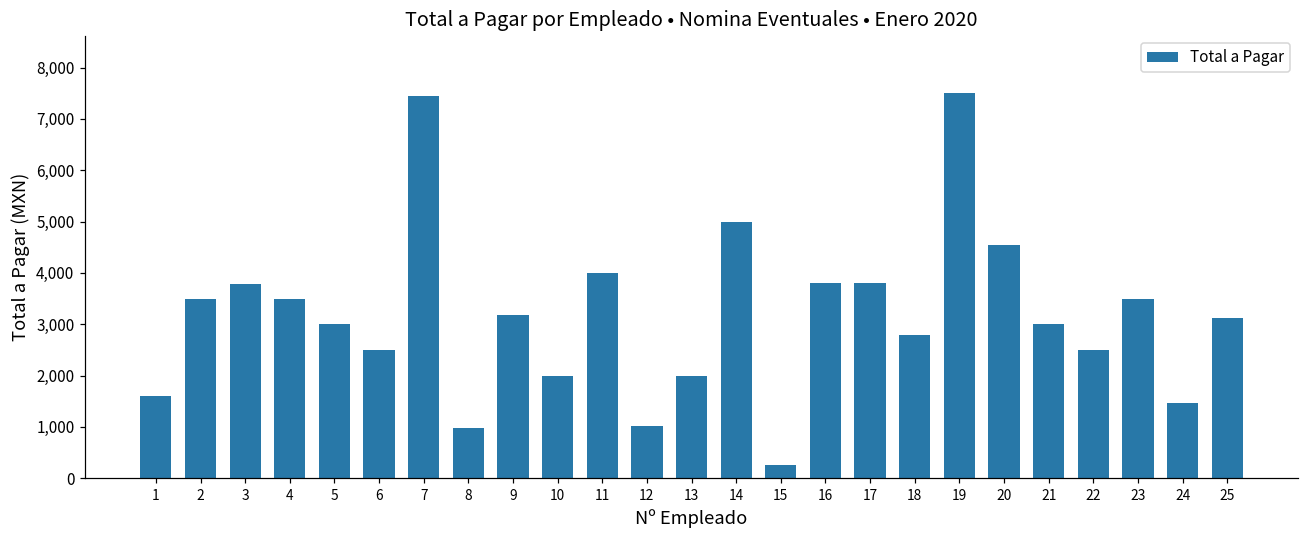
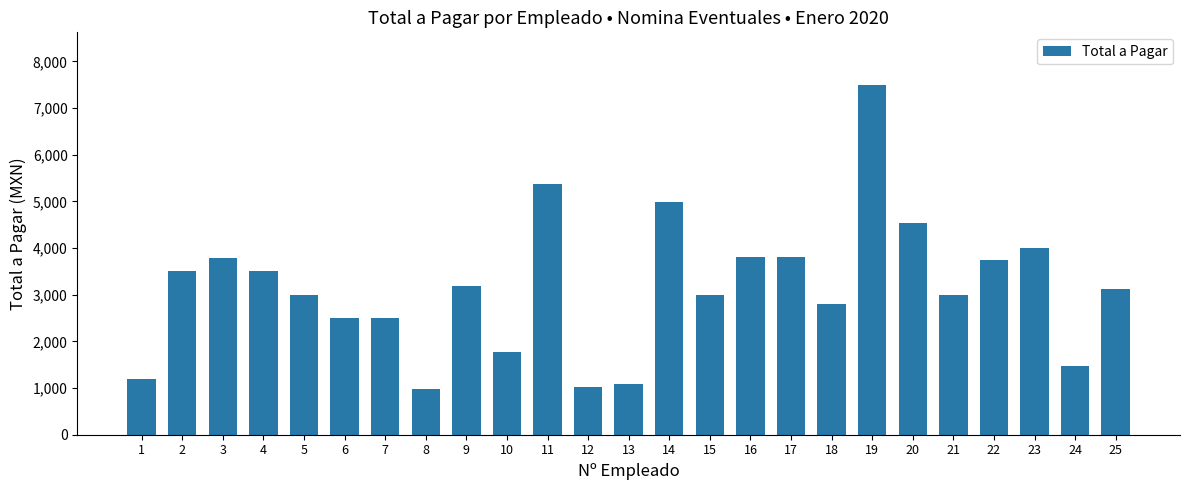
1: 1,600 -> 1,200
7: 7,500 -> 2,500
10: 2,000 -> 1,800
11: 4,000 -> 5,400
13: 2,000 -> 1,100
15: 300 -> 3,000
22: 2,500 -> 3,800
23: 3,500 -> 4,000
